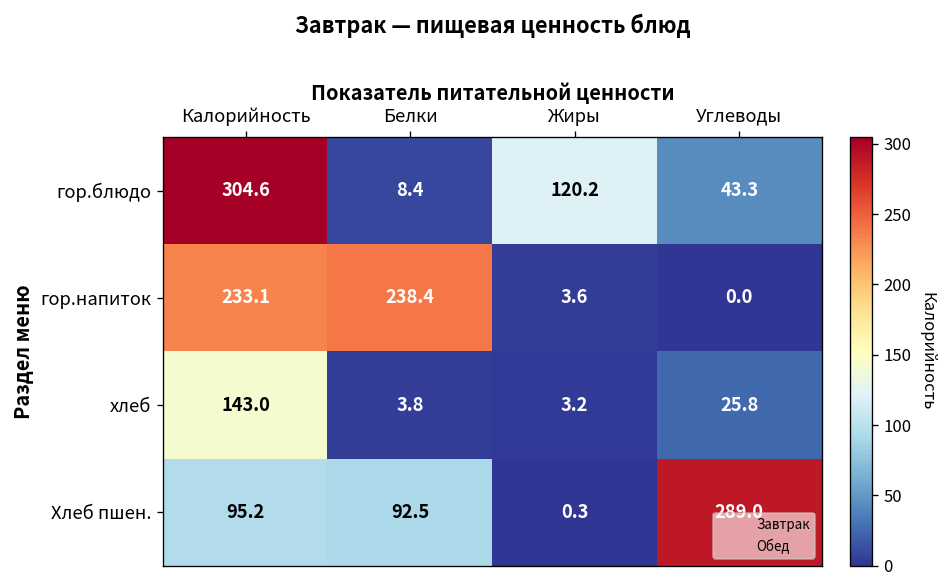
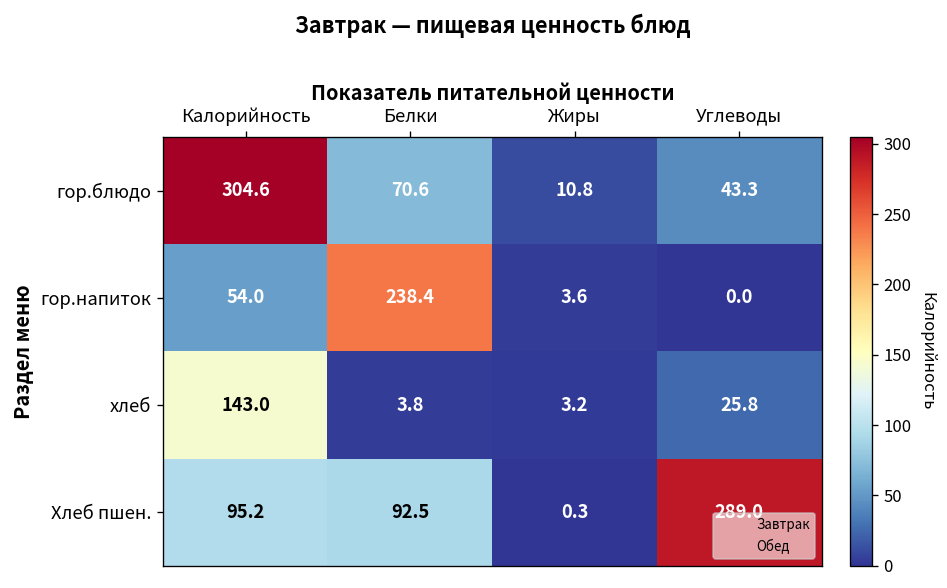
гор.блюдо, Белки: 8.4 -> 70.6
гор.блюдо, Жиры: 120.2 -> 10.8
гор.напиток, Калорийность: 233.1 -> 54.0
